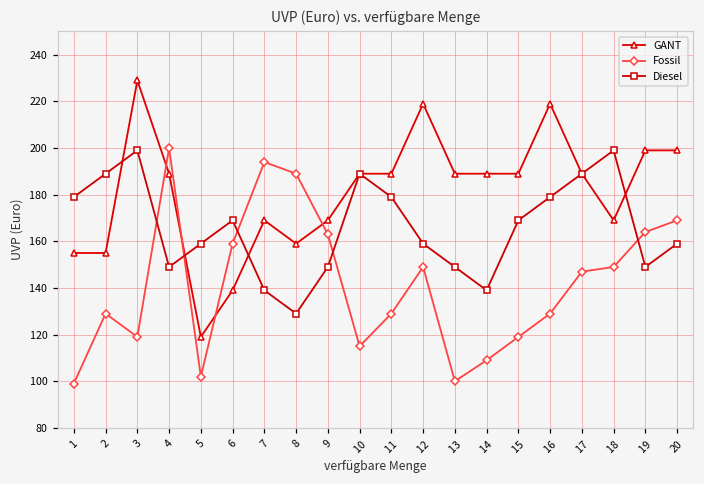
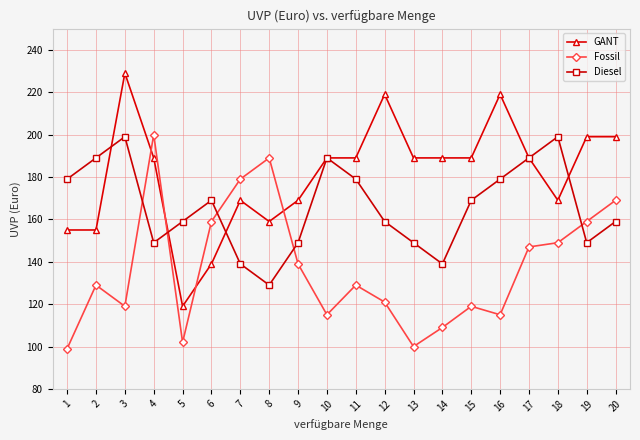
Fossil, 7: 194 -> 179
Fossil, 9: 163 -> 139
Fossil, 12: 149 -> 121
Fossil, 16: 129 -> 115
Fossil, 19: 164 -> 159
